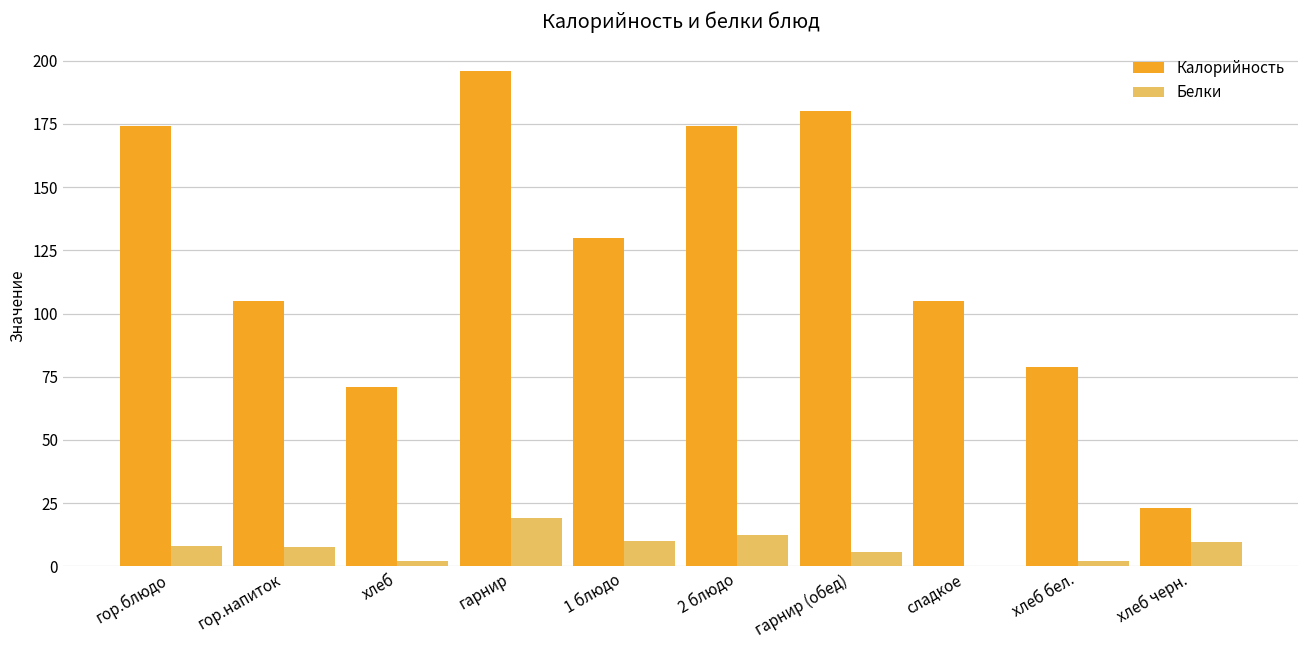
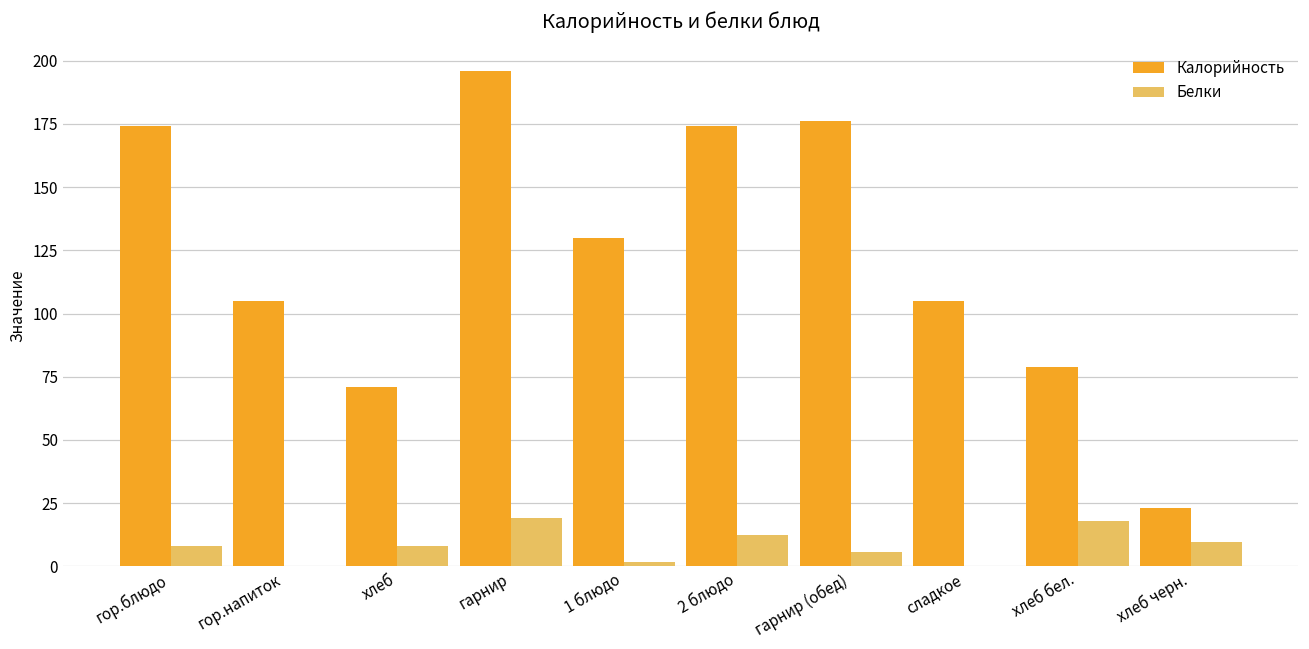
Белки, гор.напиток: 8 -> 0
Белки, хлеб: 2 -> 8
Белки, 1 блюдо: 10 -> 2
Калорийность, гарнир (обед): 180 -> 176
Белки, хлеб бел.: 2 -> 18
